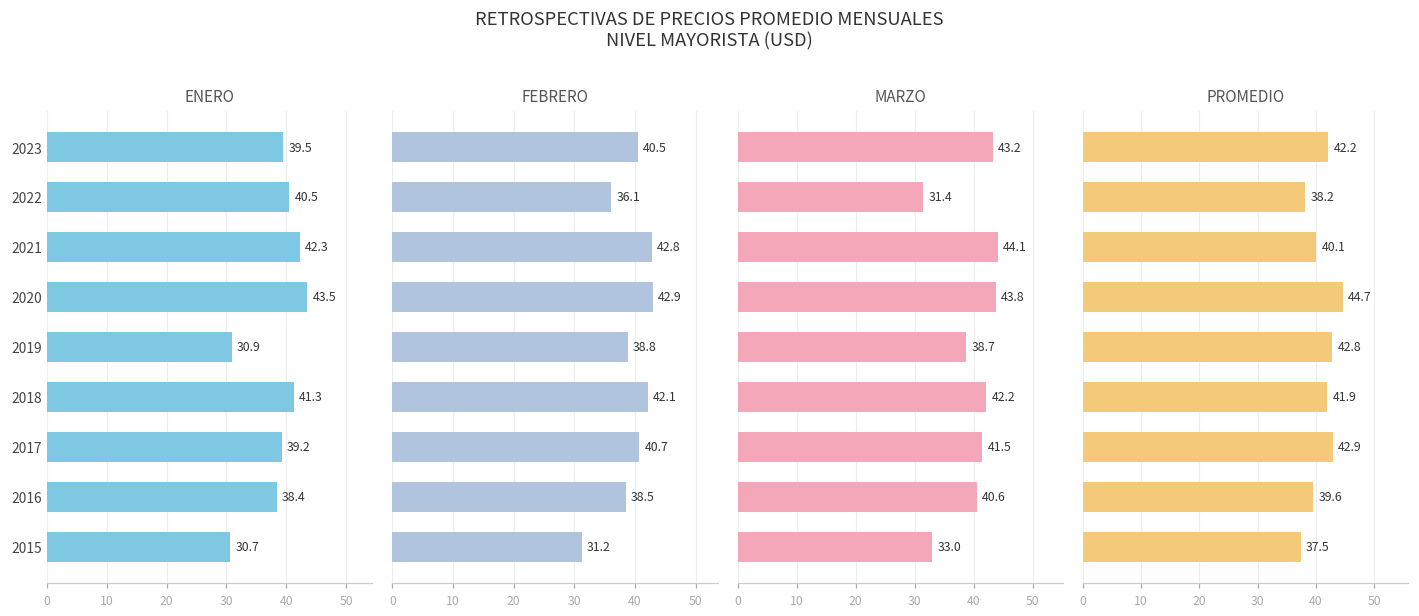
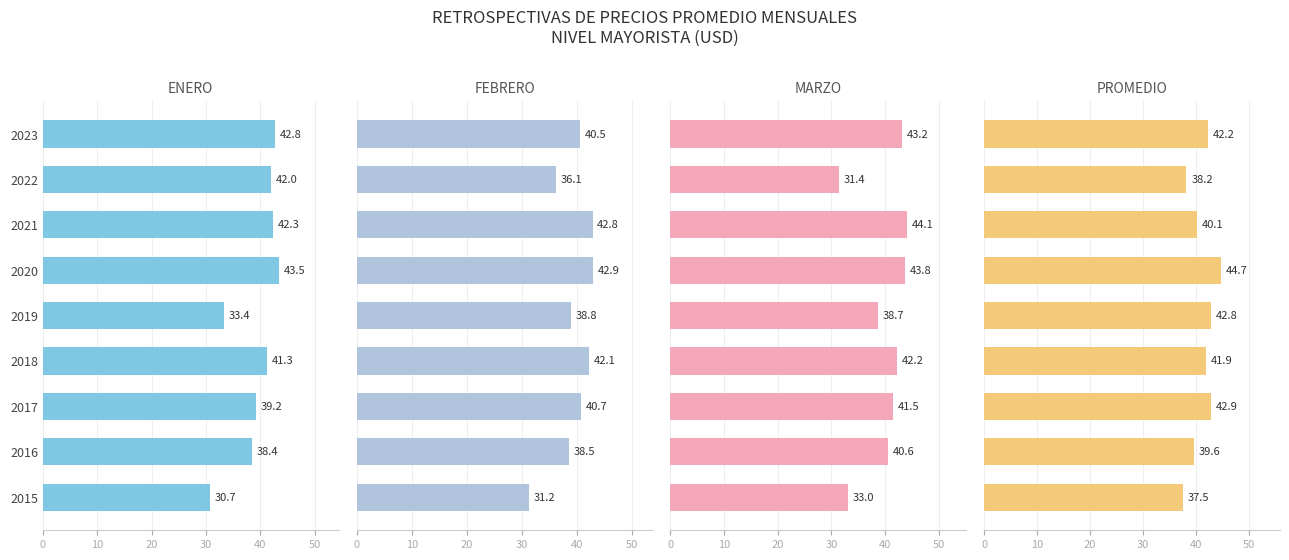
ENERO, 2023: 39.5 -> 42.8
ENERO, 2022: 40.5 -> 42.0
ENERO, 2019: 30.9 -> 33.4
